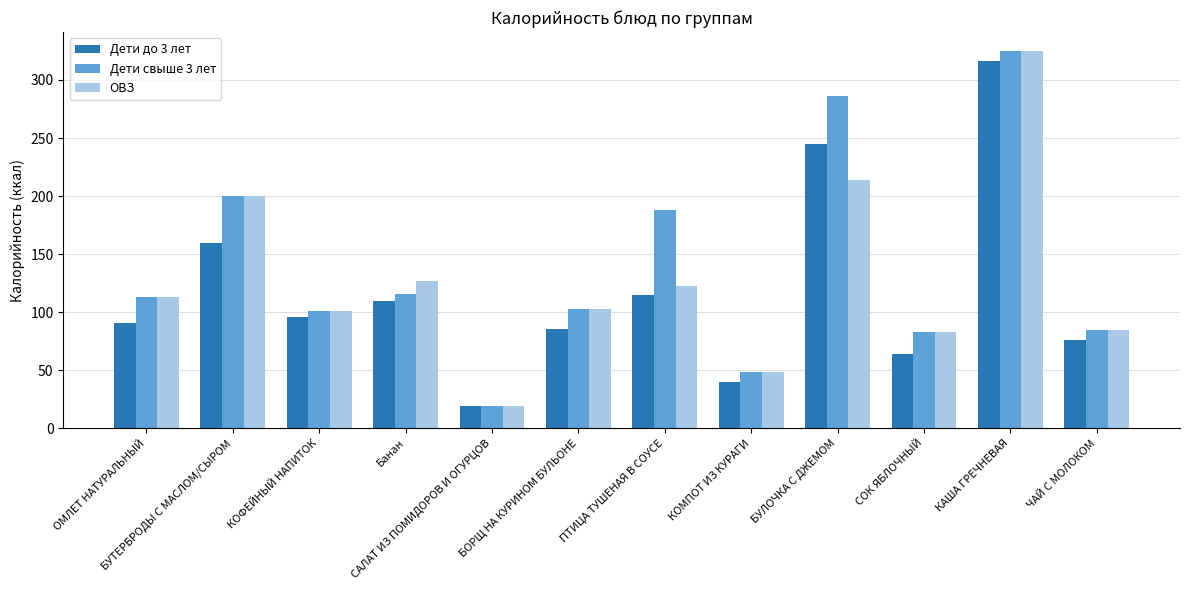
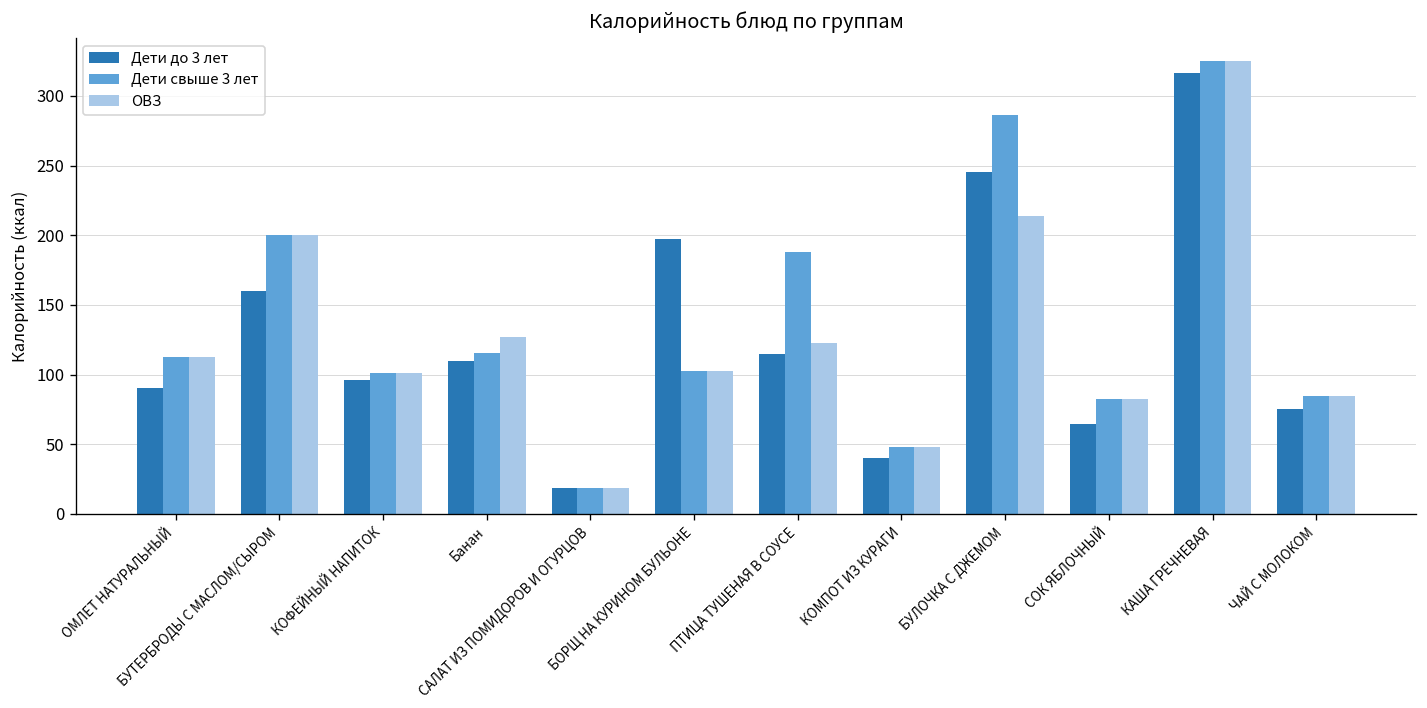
Дети до 3 лет, БОРЩ НА КУРИНОМ БУЛЬОНЕ: 85 -> 197
